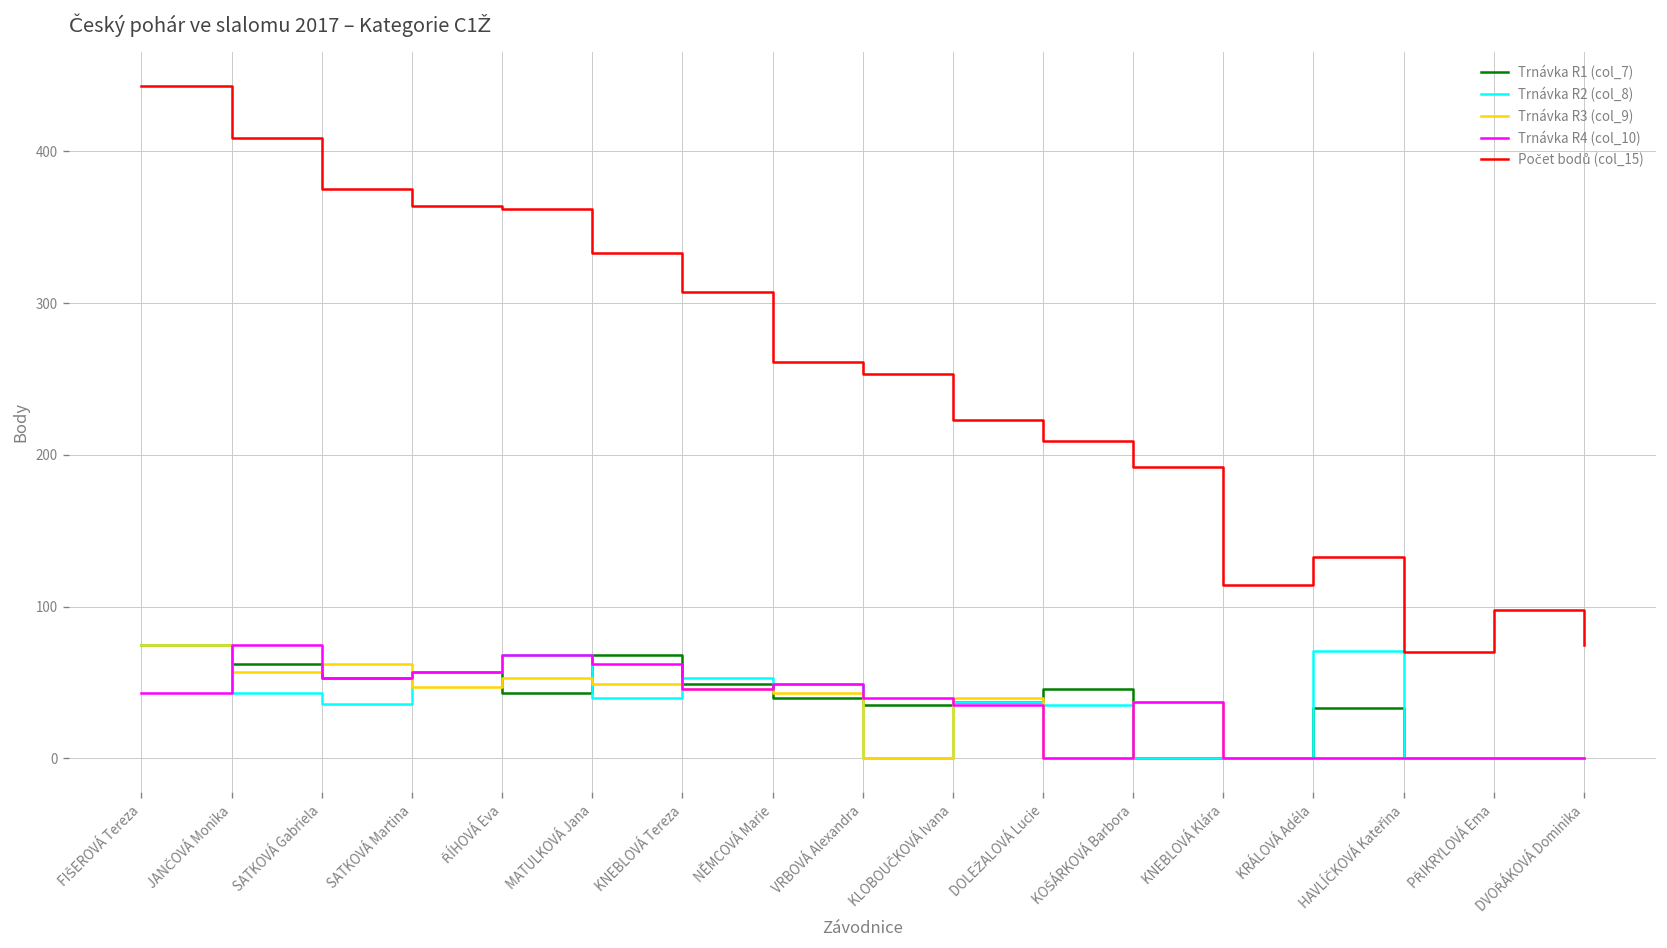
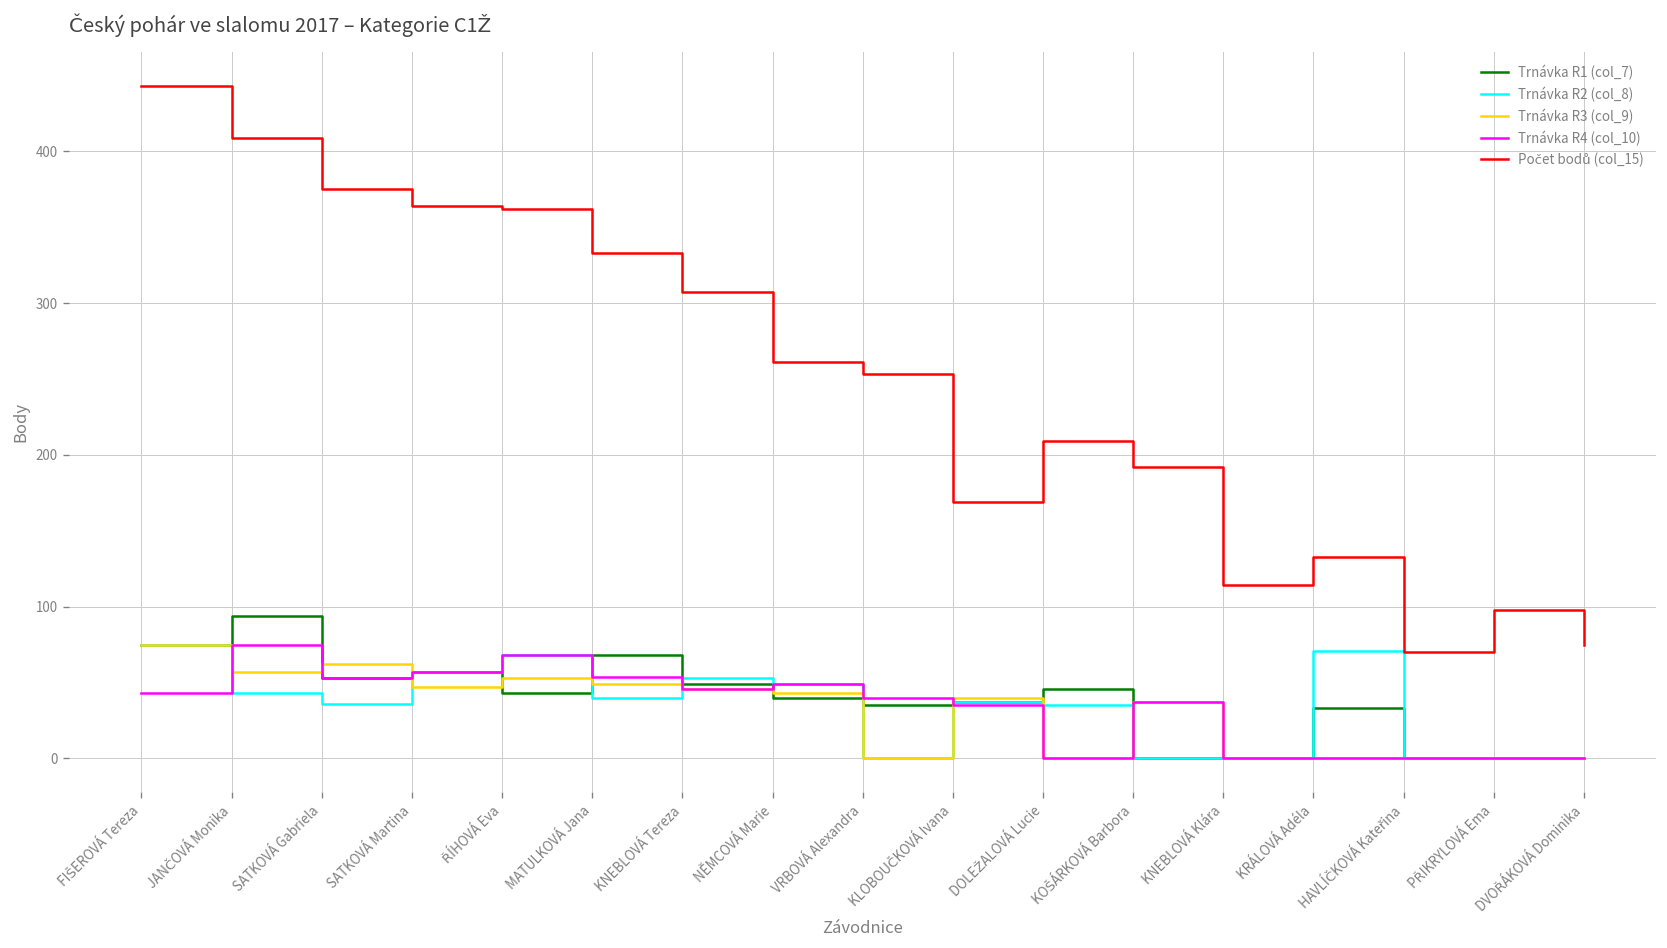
Trnávka R1 (col_7), JANČOVÁ Monika: 62 -> 94
Trnávka R4 (col_10), MATULKOVÁ Jana: 62 -> 54
Počet bodů (col_15), KLOBOUČKOVÁ Ivana: 223 -> 169
